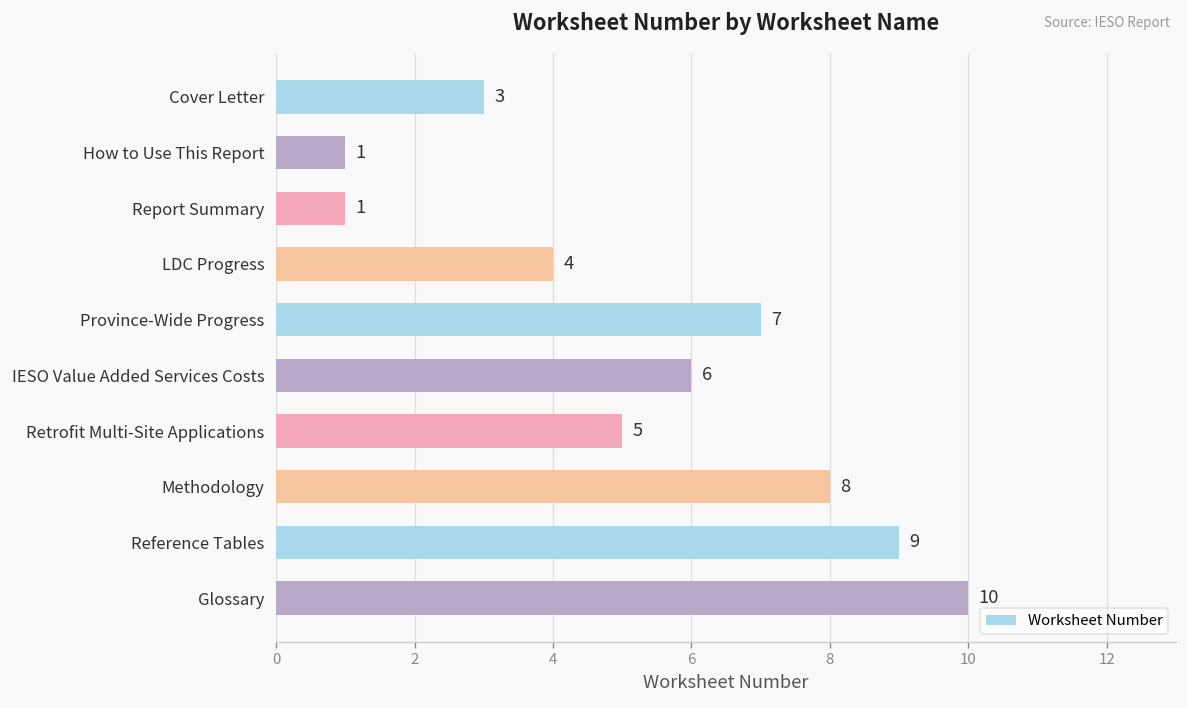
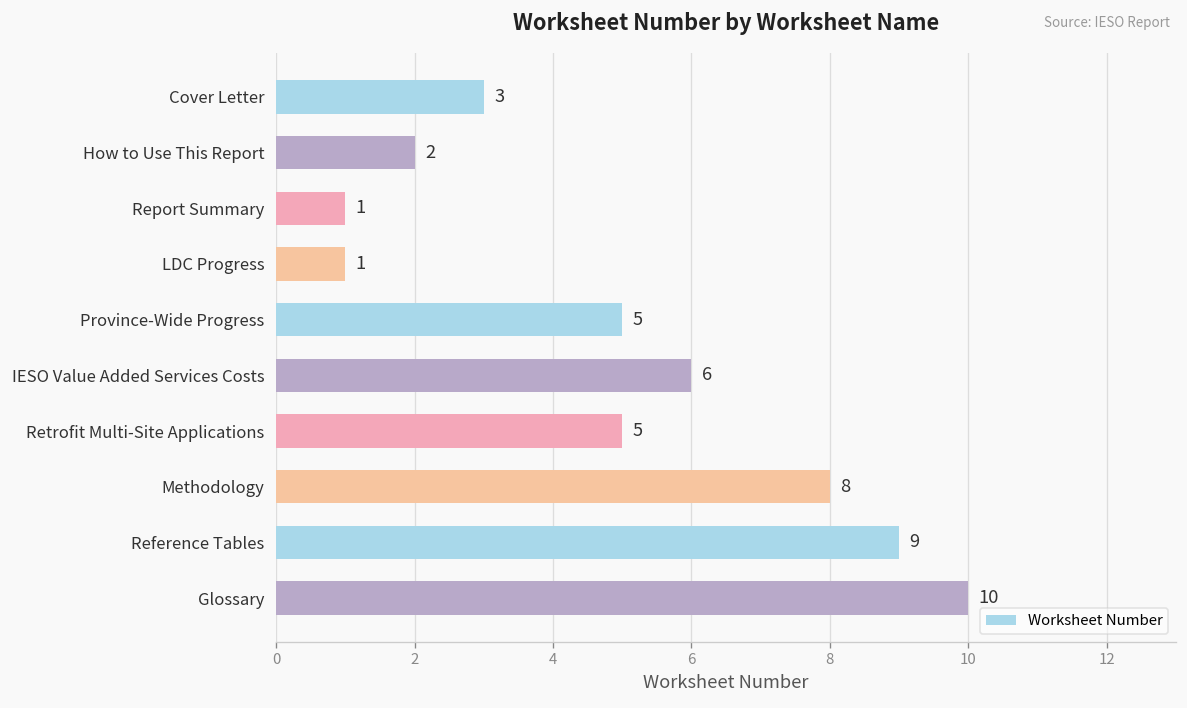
How to Use This Report: 1 -> 2
LDC Progress: 4 -> 1
Province-Wide Progress: 7 -> 5
